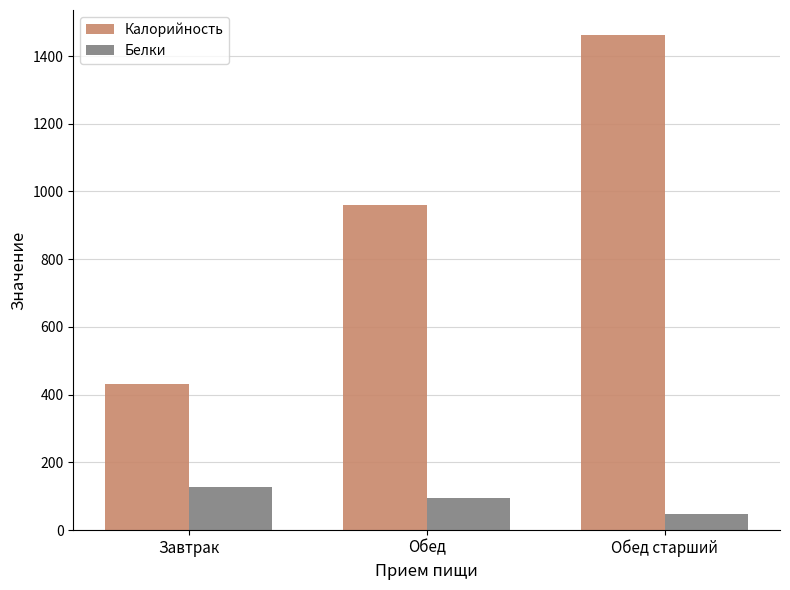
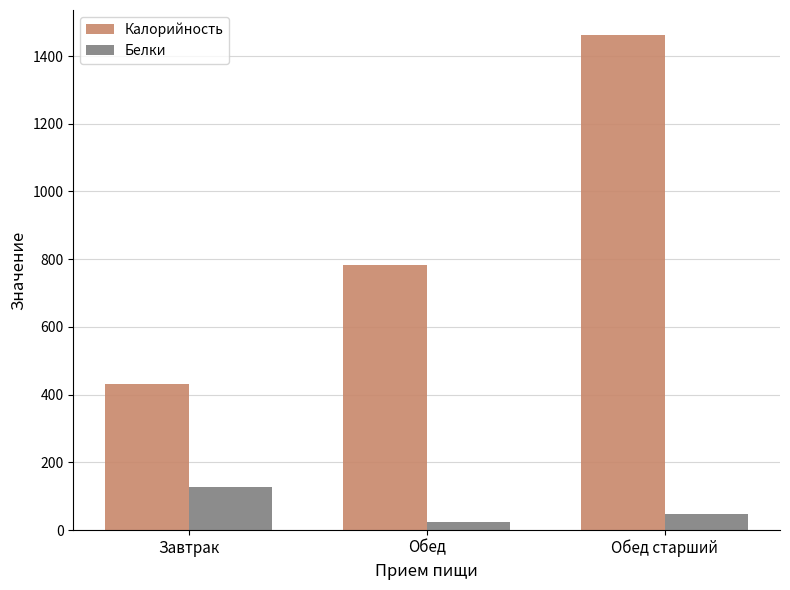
Калорийность, Обед: 960 -> 780
Белки, Обед: 100 -> 20
